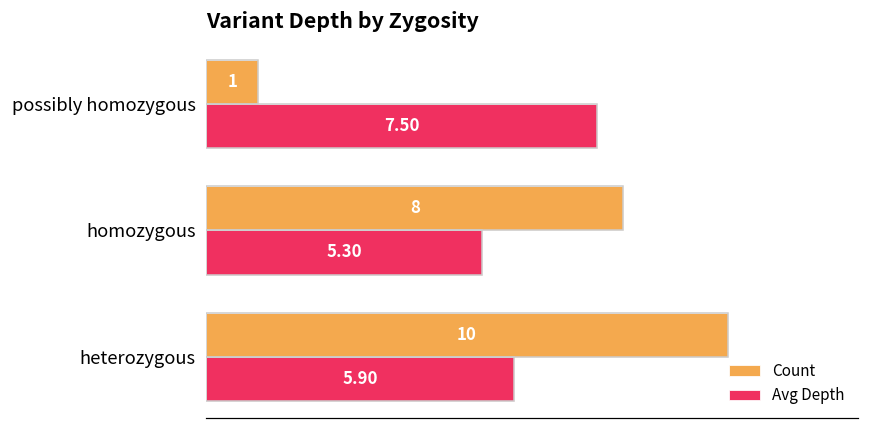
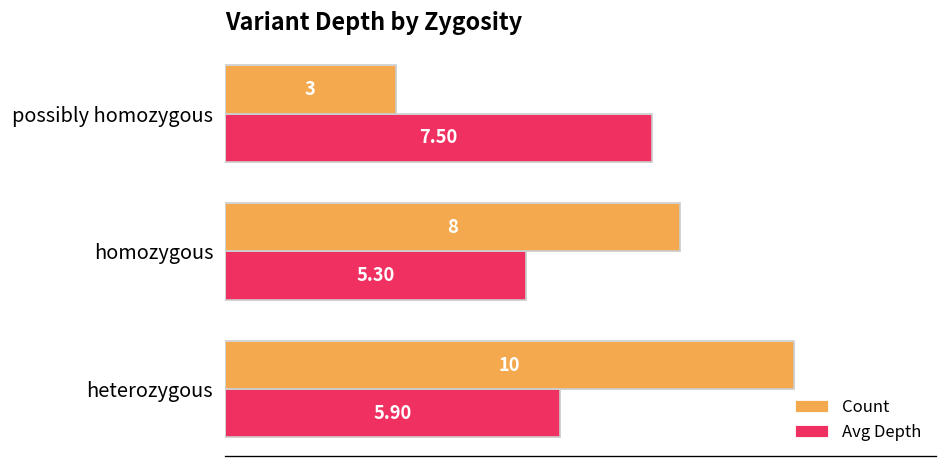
Count, possibly homozygous: 1 -> 3
